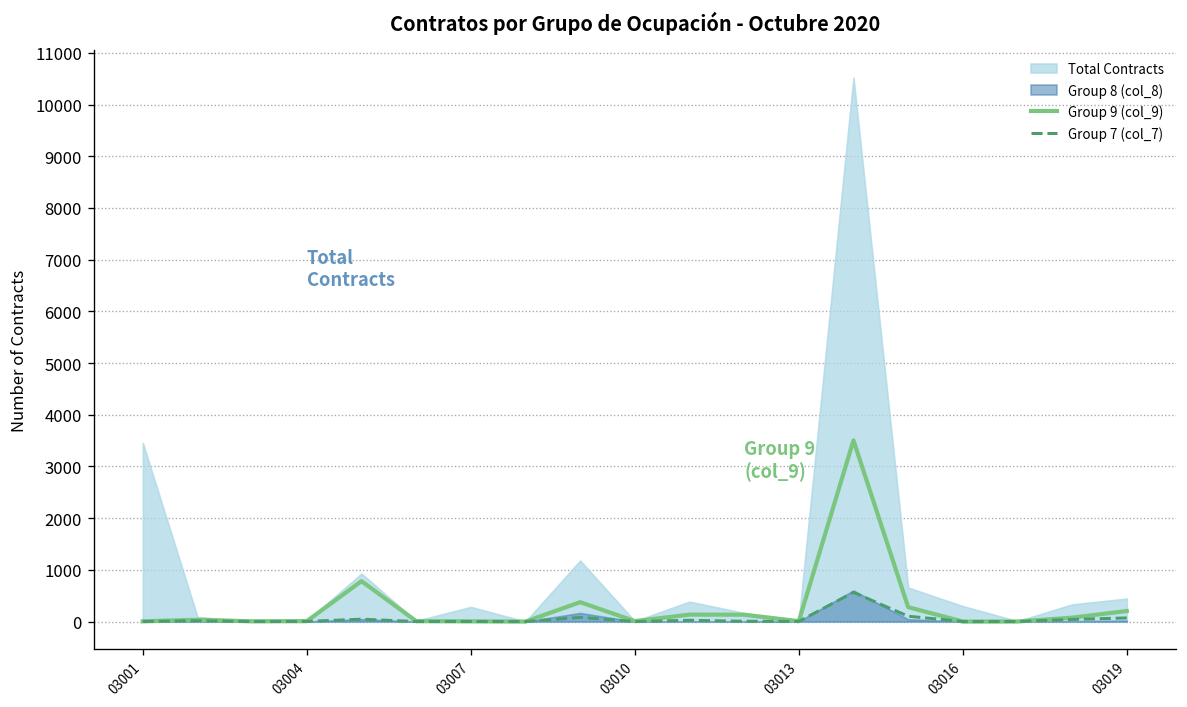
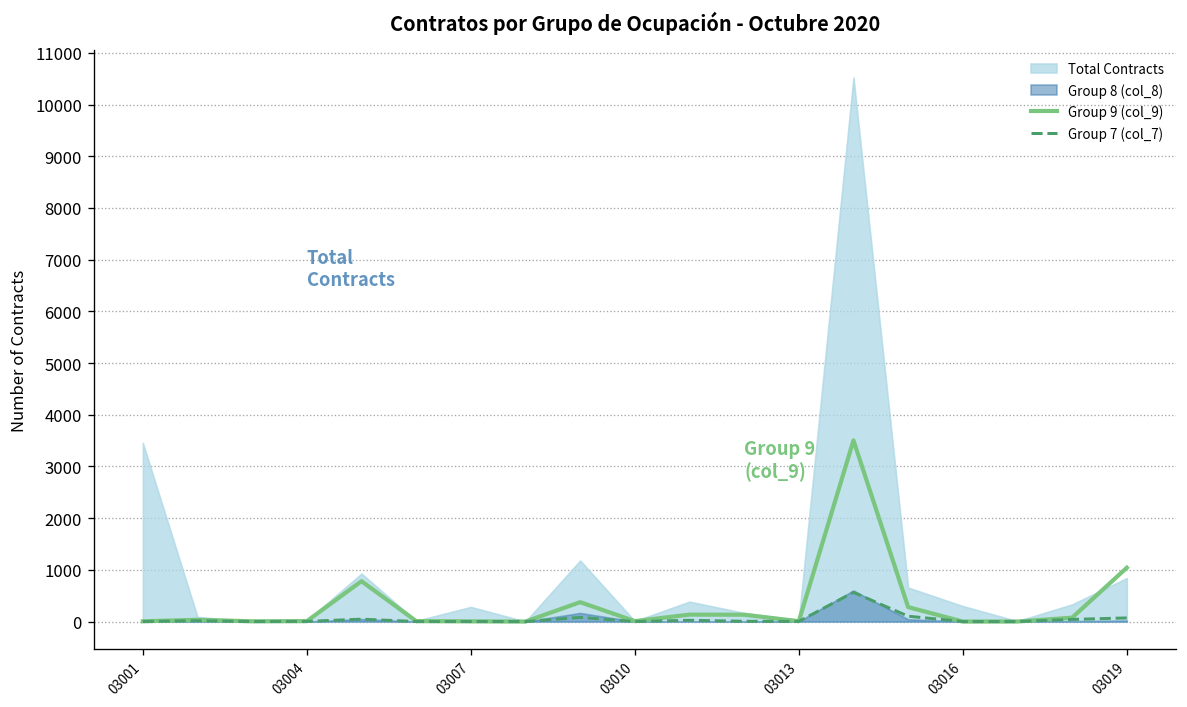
Group 9 (col_9), 03019: 200 -> 1000
Total Contracts, 03019: 400 -> 800
